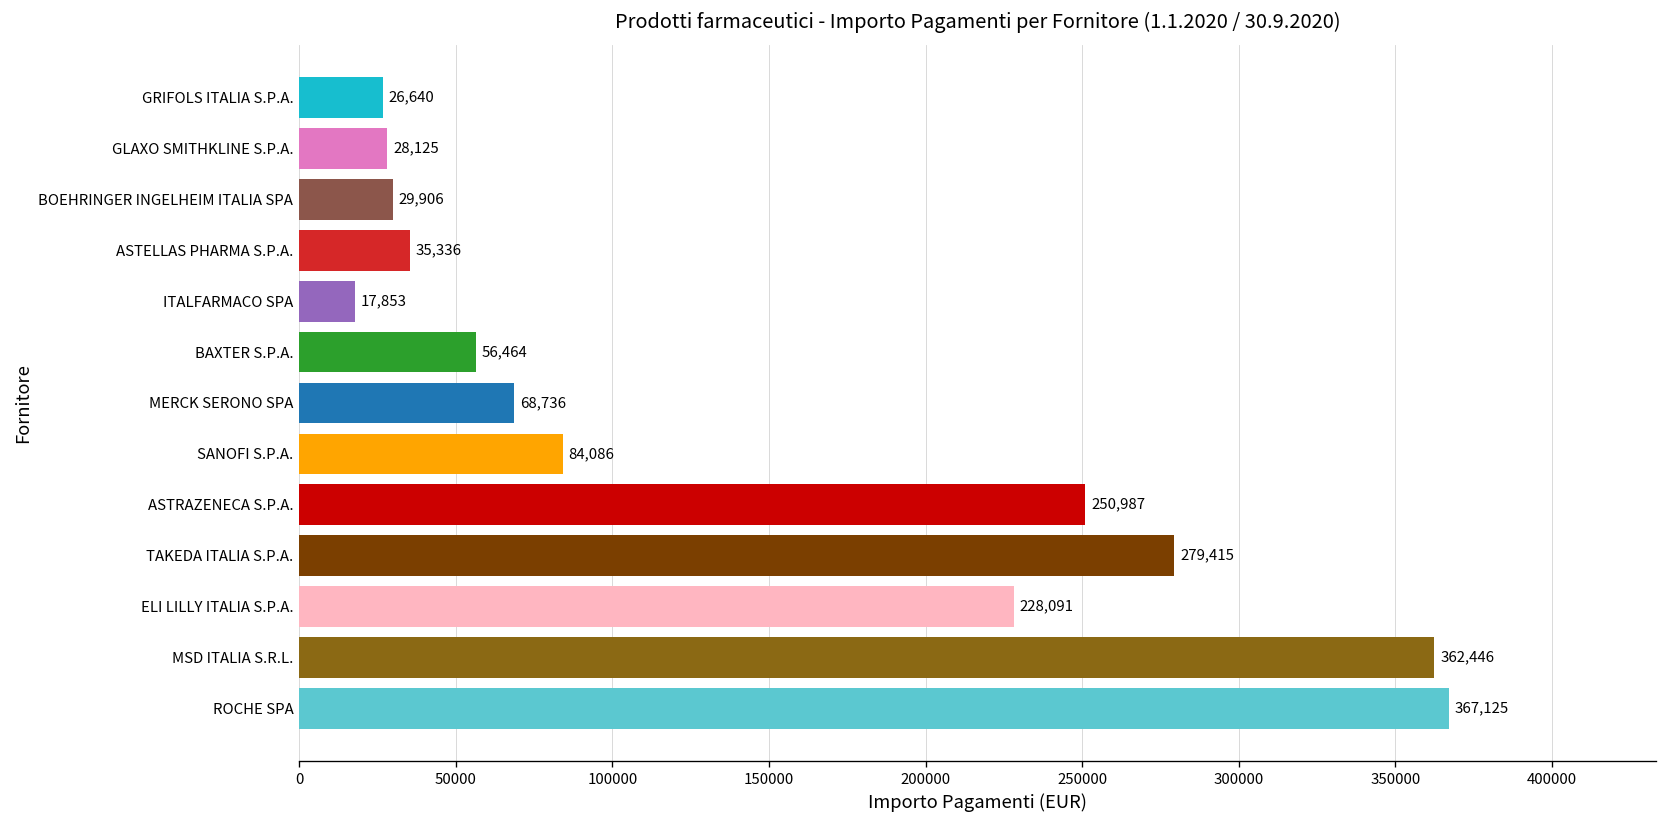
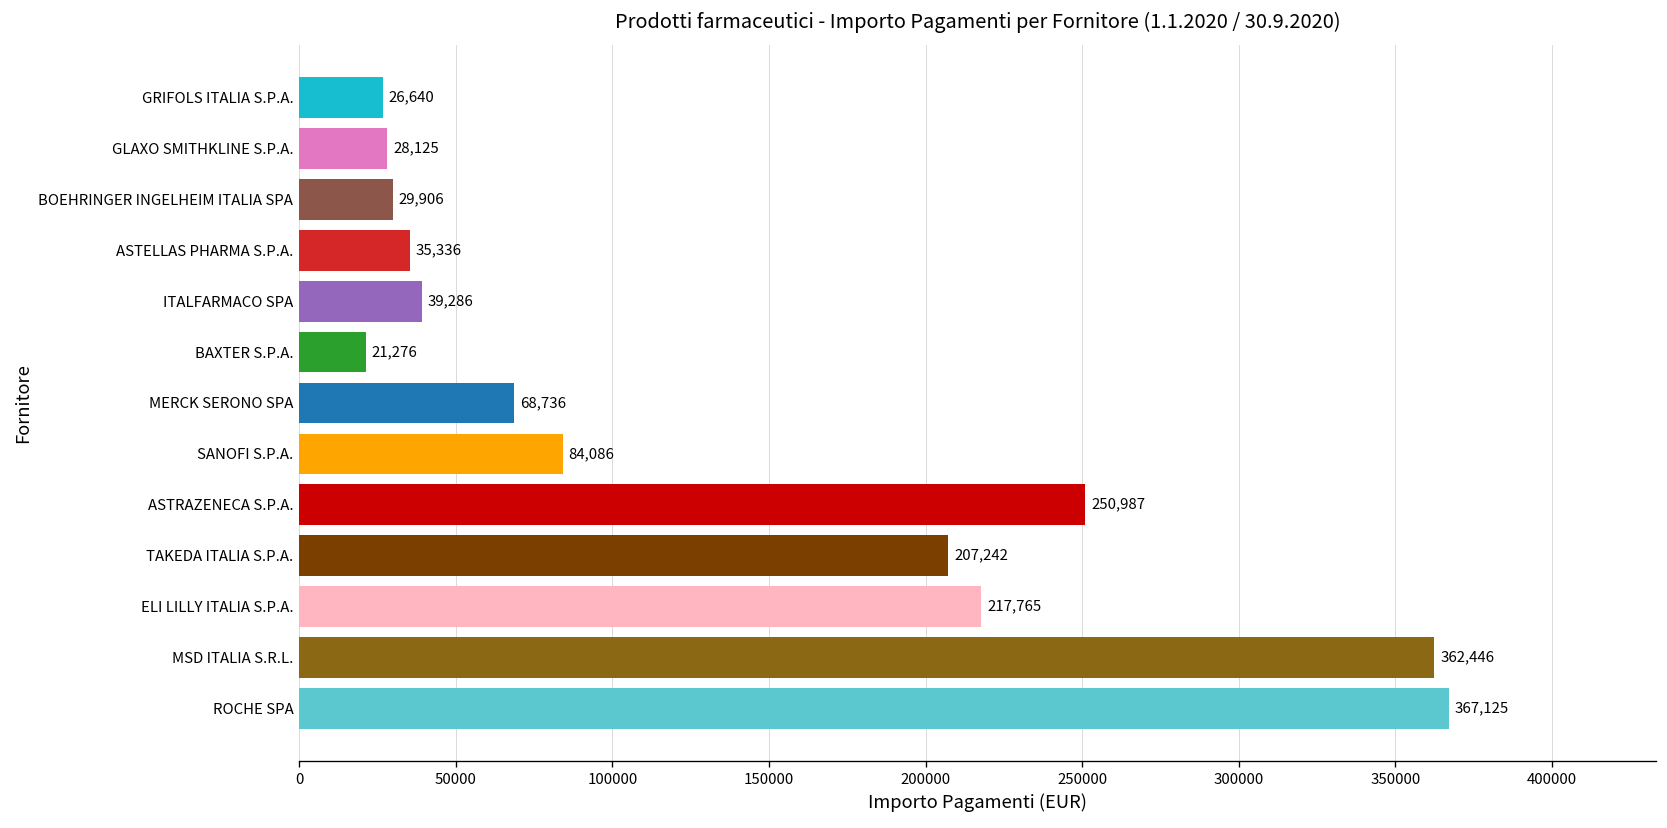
ITALFARMACO SPA: 17,853 -> 39,286
BAXTER S.P.A.: 56,464 -> 21,276
TAKEDA ITALIA S.P.A.: 279,415 -> 207,242
ELI LILLY ITALIA S.P.A.: 228,091 -> 217,765
